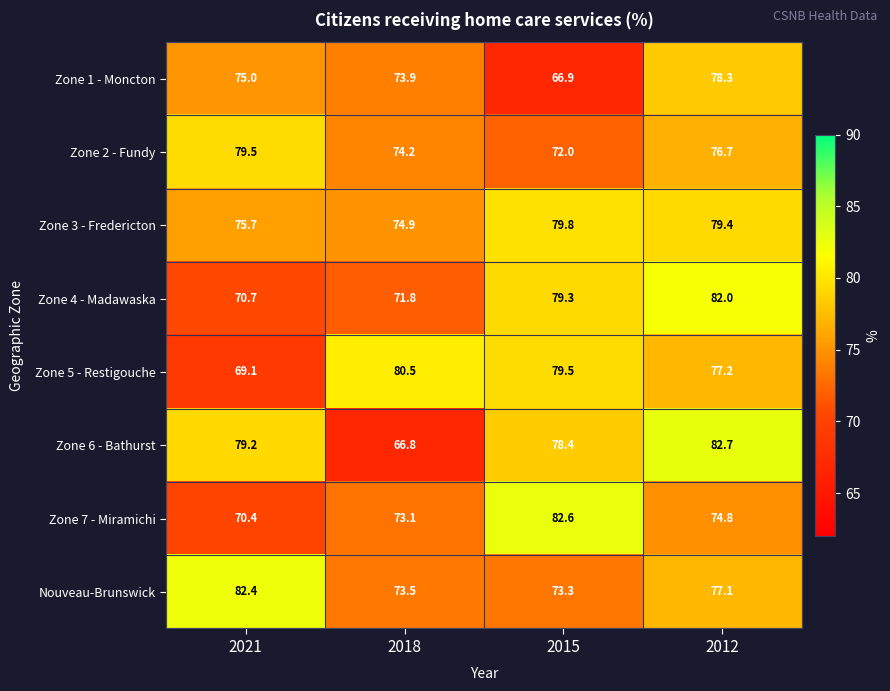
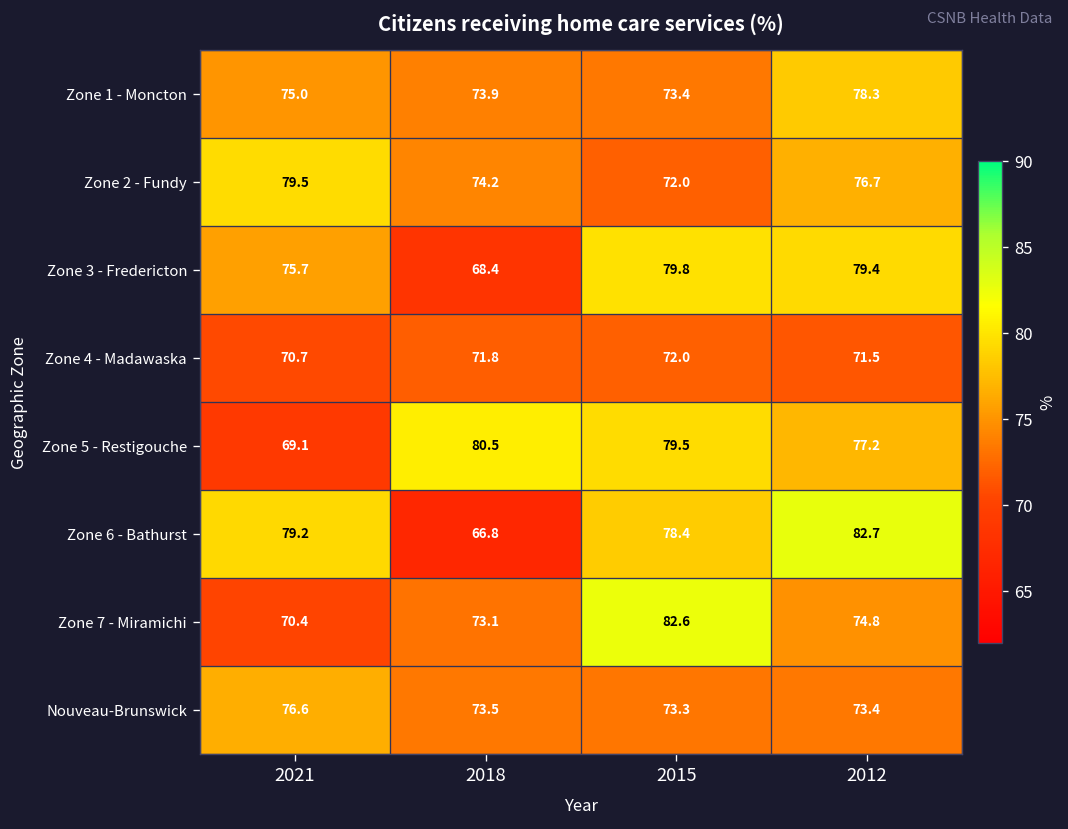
Zone 1 - Moncton, 2015: 66.9 -> 73.4
Zone 3 - Fredericton, 2018: 74.9 -> 68.4
Zone 4 - Madawaska, 2015: 79.3 -> 72.0
Zone 4 - Madawaska, 2012: 82.0 -> 71.5
Nouveau-Brunswick, 2021: 82.4 -> 76.6
Nouveau-Brunswick, 2012: 77.1 -> 73.4
